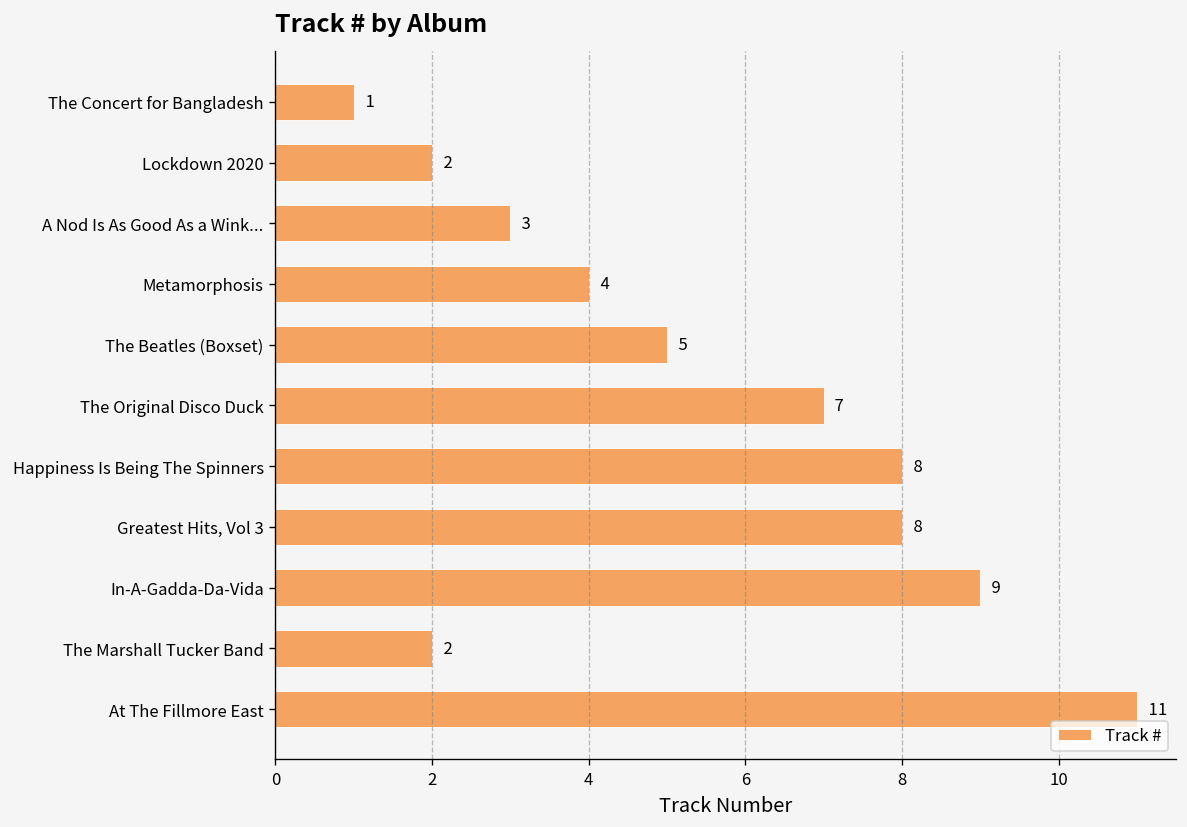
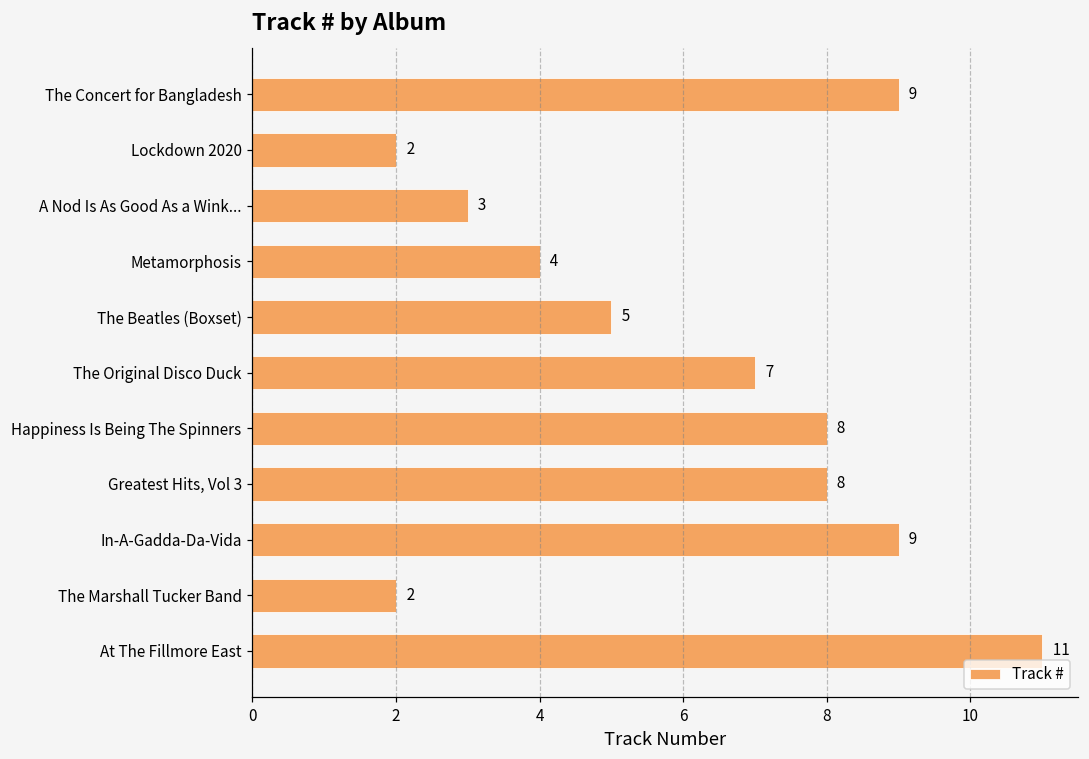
The Concert for Bangladesh: 1 -> 9
